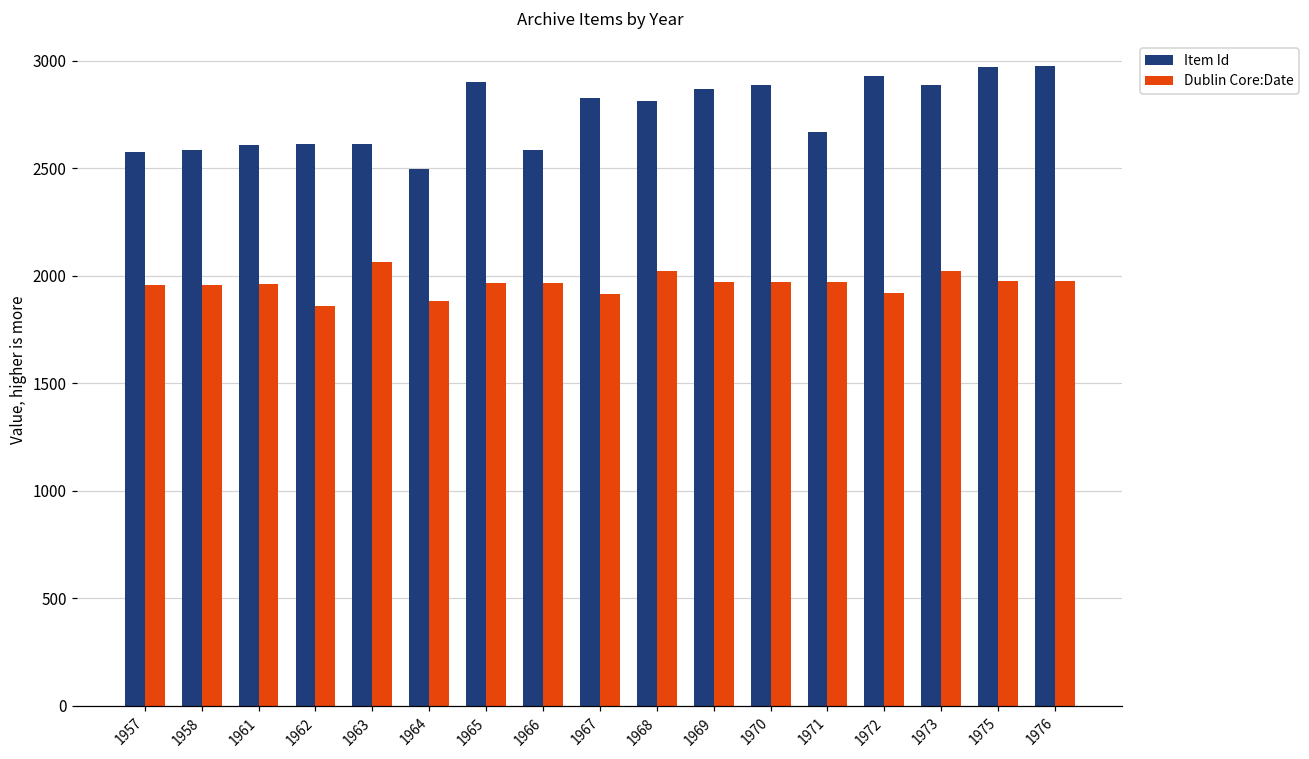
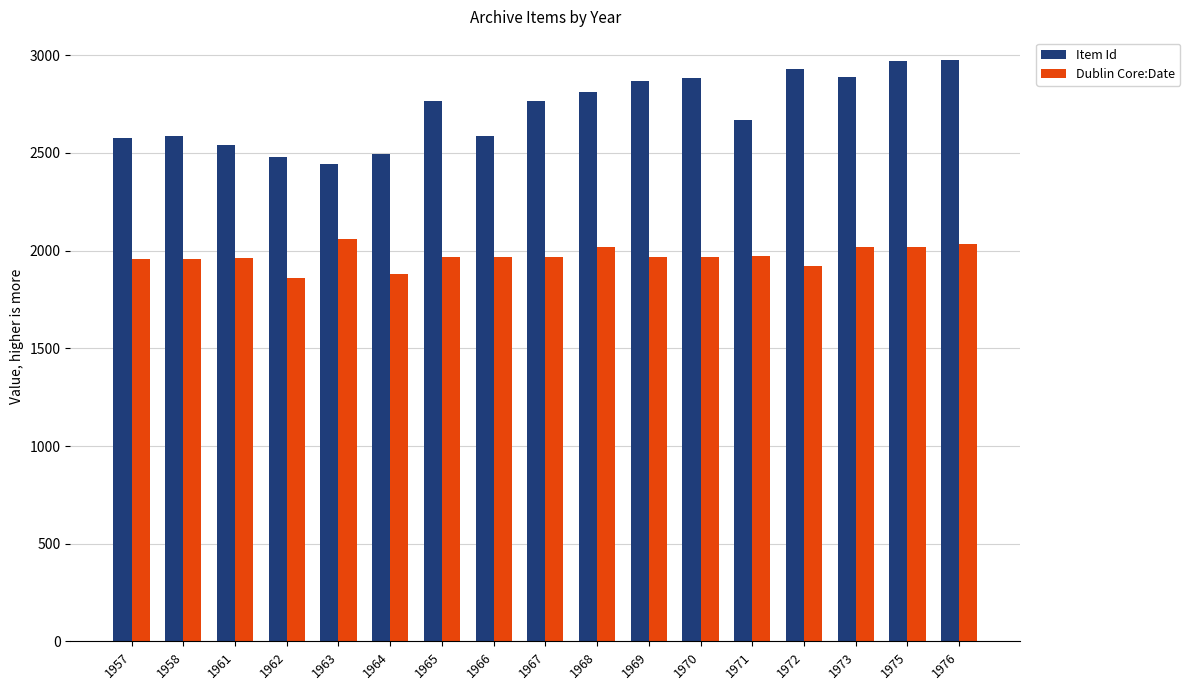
Item Id, 1961: 2610 -> 2540
Item Id, 1962: 2610 -> 2480
Item Id, 1963: 2610 -> 2440
Item Id, 1965: 2900 -> 2760
Item Id, 1967: 2830 -> 2770
Dublin Core:Date, 1967: 1920 -> 1970
Dublin Core:Date, 1975: 1980 -> 2020
Dublin Core:Date, 1976: 1980 -> 2040
